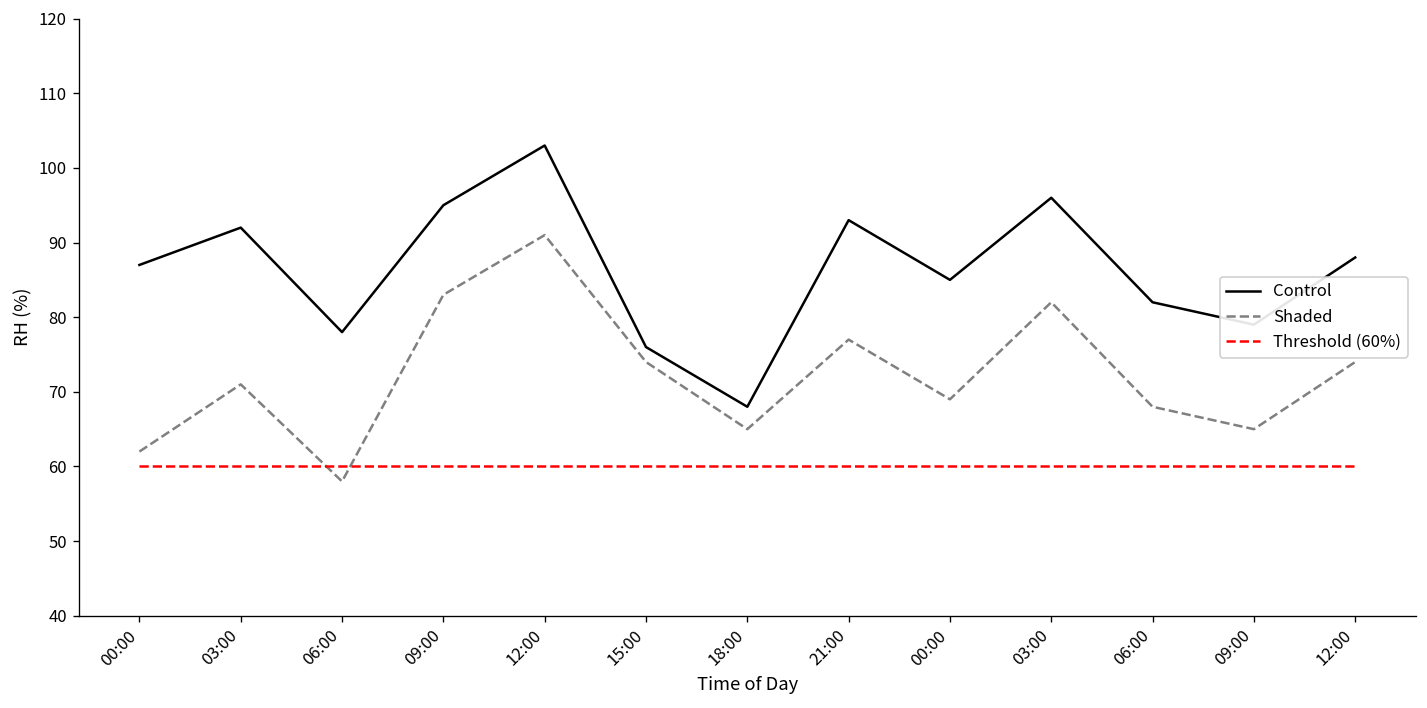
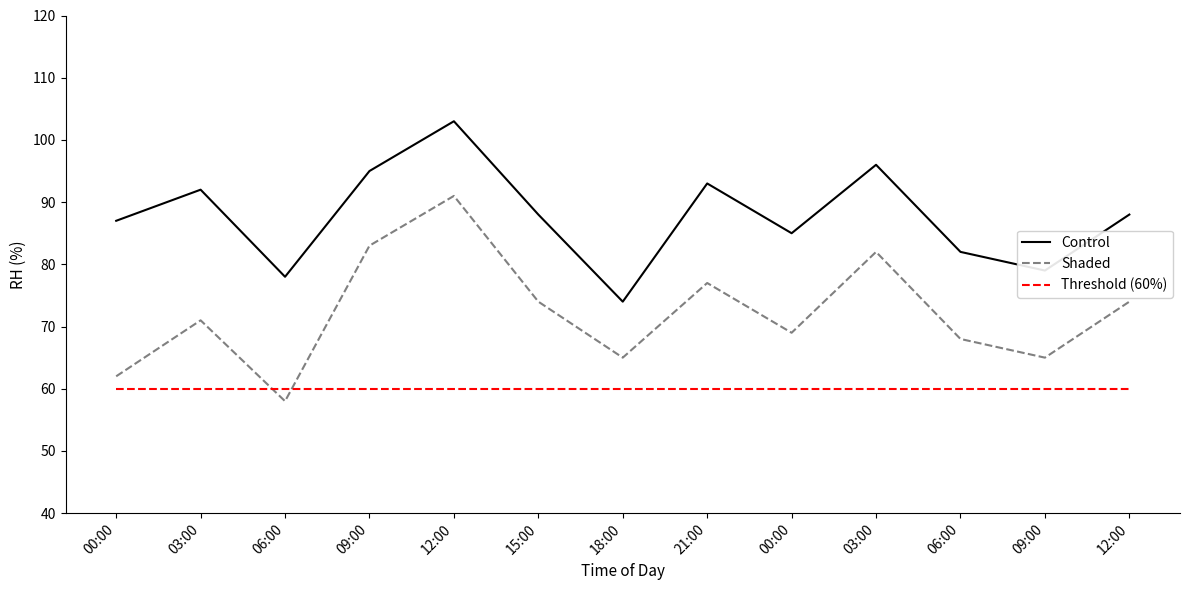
Control, 15:00: 76 -> 88
Control, 18:00: 68 -> 74
